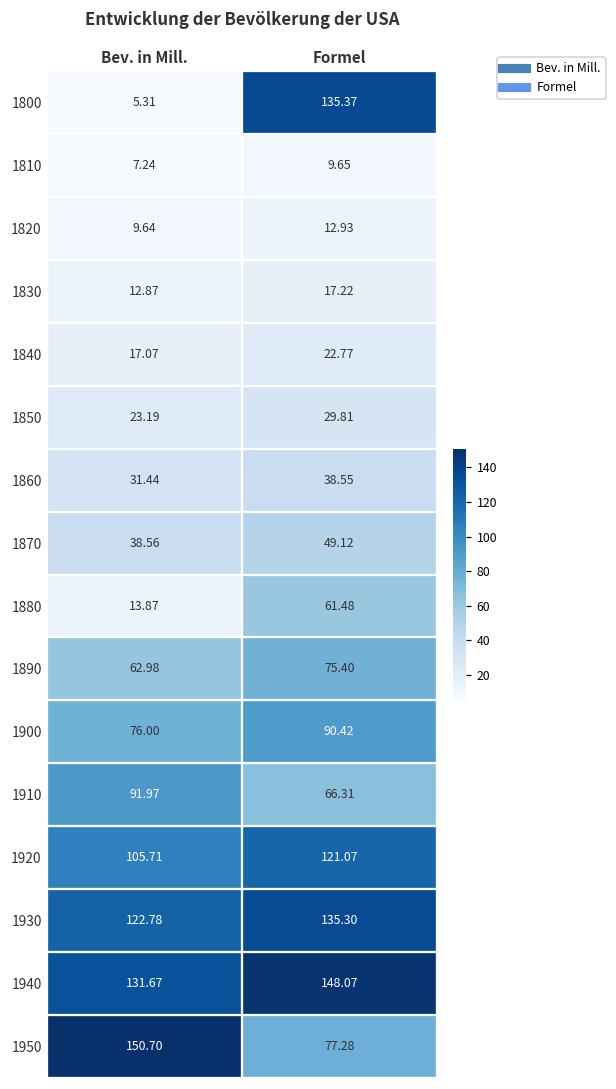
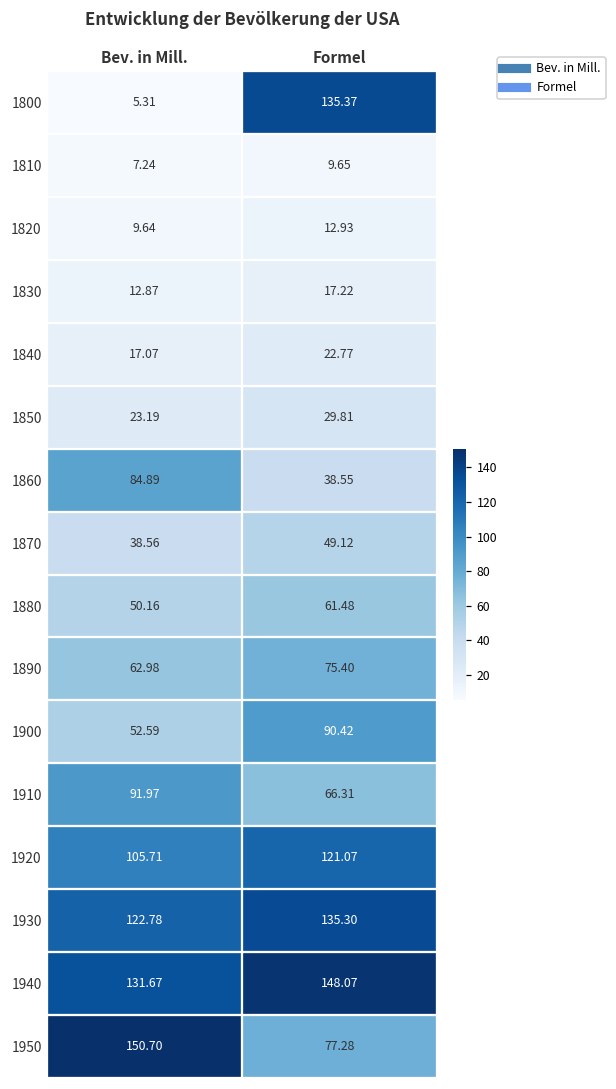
1860, Bev. in Mill.: 31.44 -> 84.89
1880, Bev. in Mill.: 13.87 -> 50.16
1900, Bev. in Mill.: 76.00 -> 52.59
